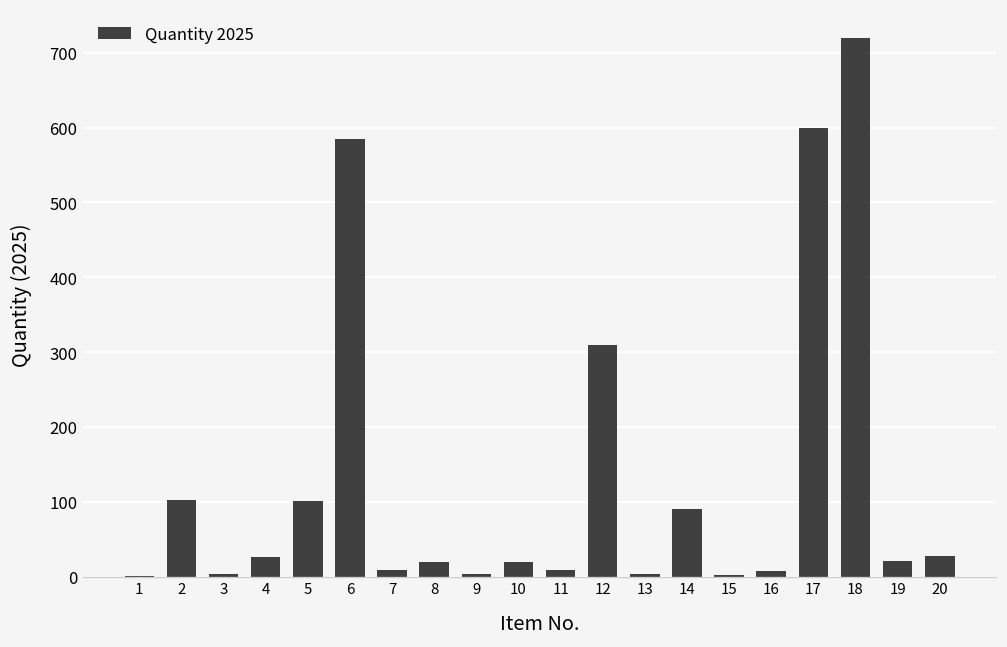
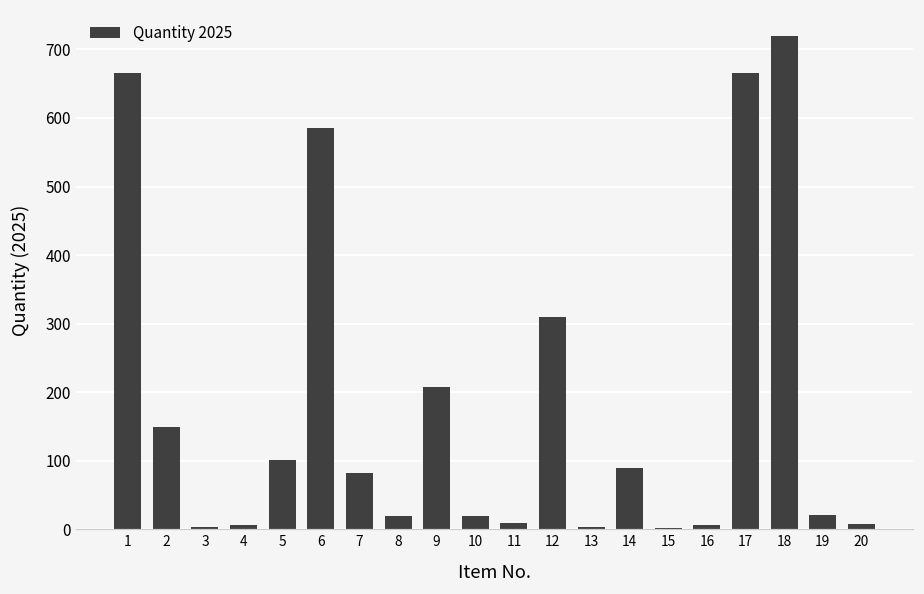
1: 0 -> 670
2: 100 -> 150
4: 30 -> 10
7: 10 -> 80
9: 0 -> 210
17: 600 -> 670
20: 30 -> 10
